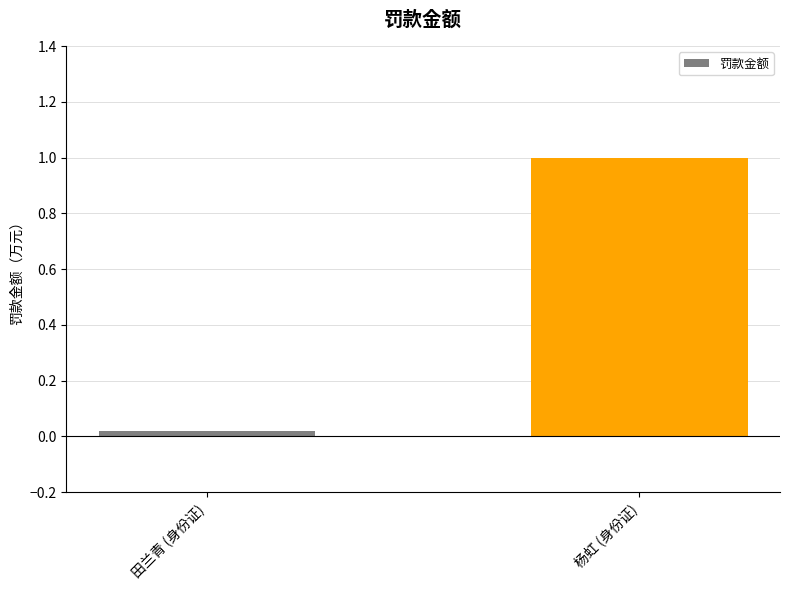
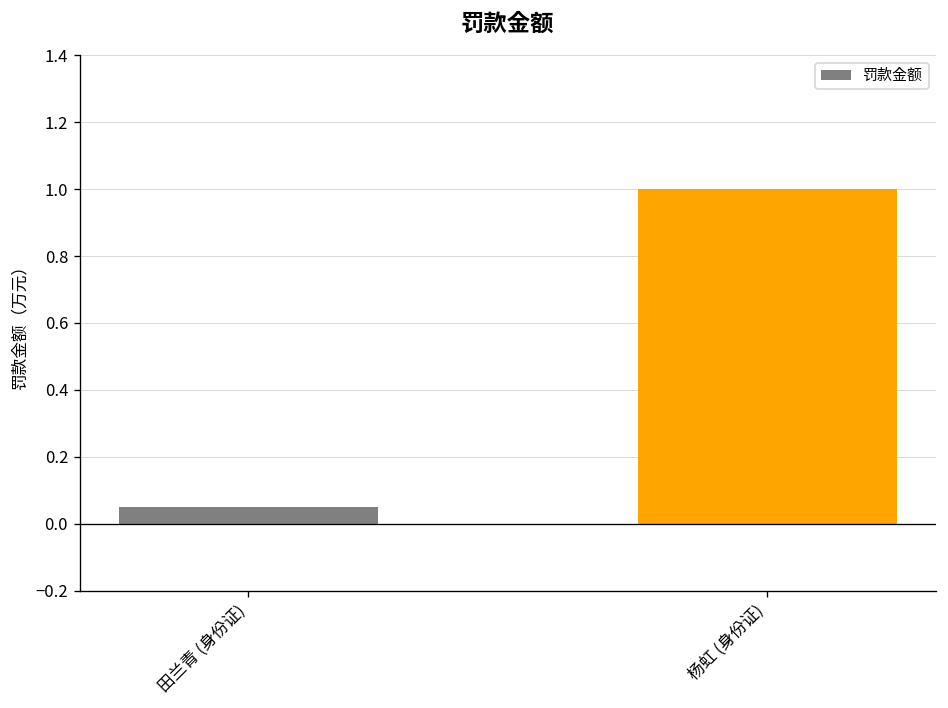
田兰青 (身份证): 0.02 -> 0.05
